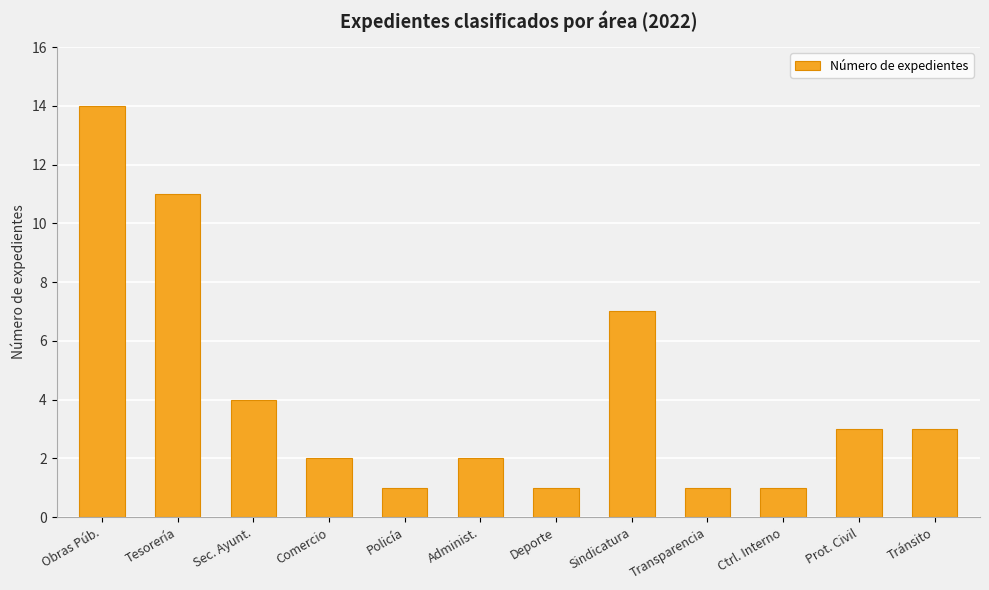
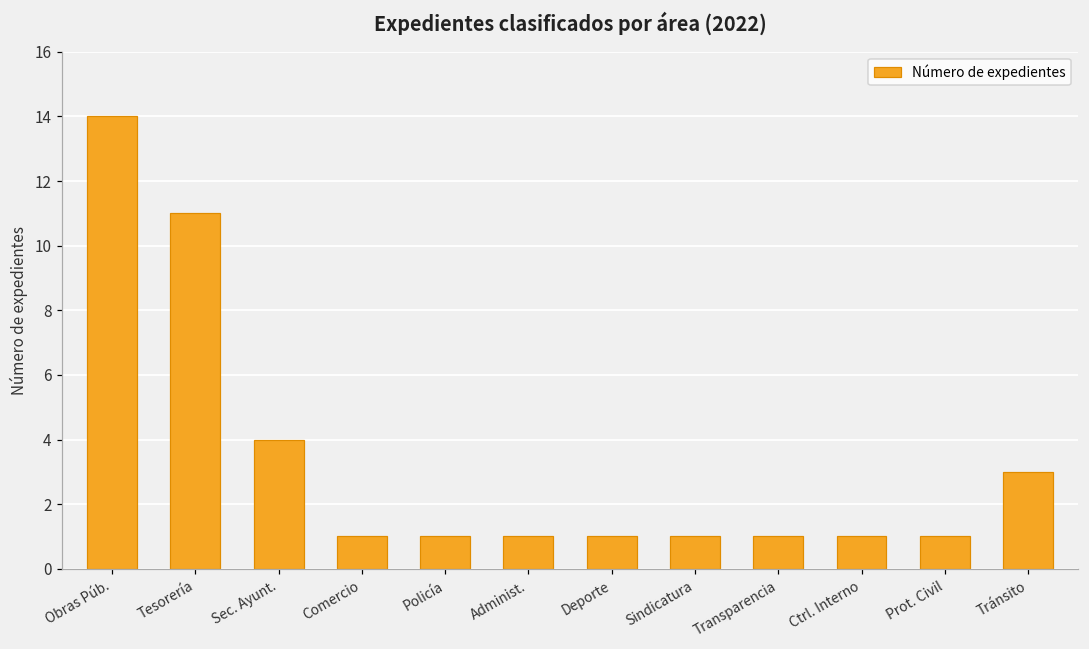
Comercio: 2 -> 1
Administ.: 2 -> 1
Sindicatura: 7 -> 1
Prot. Civil: 3 -> 1
